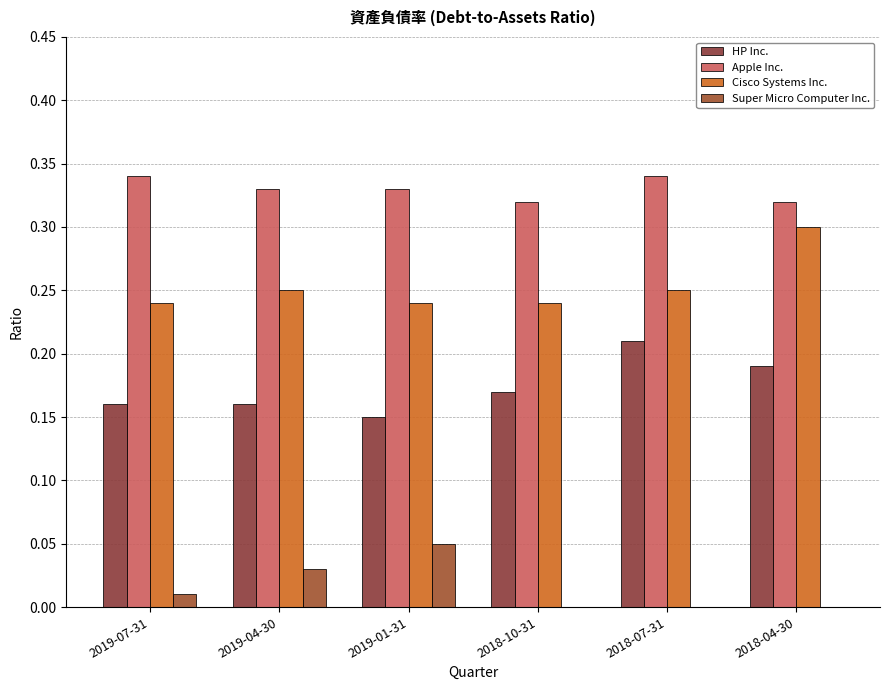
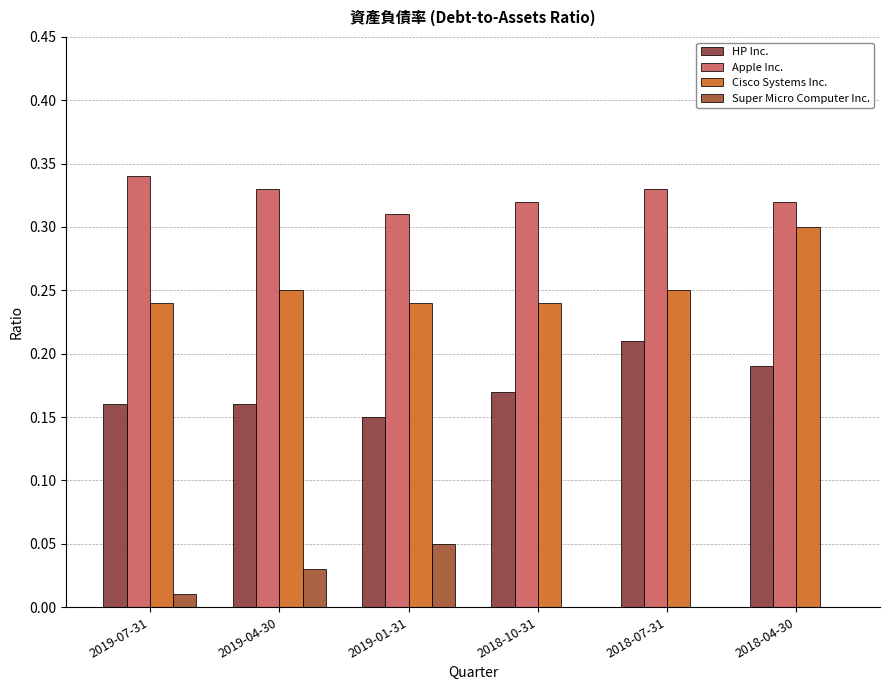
Apple Inc., 2019-01-31: 0.33 -> 0.31
Apple Inc., 2018-07-31: 0.34 -> 0.33
